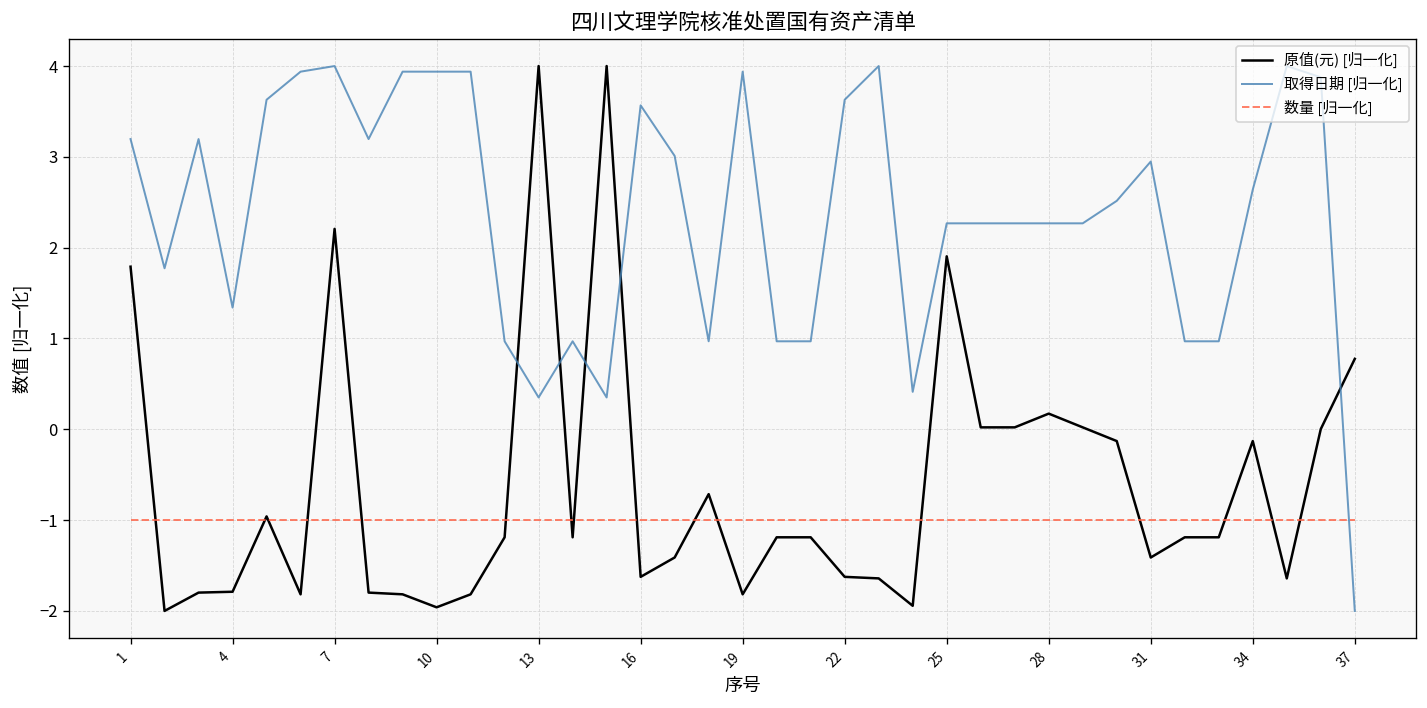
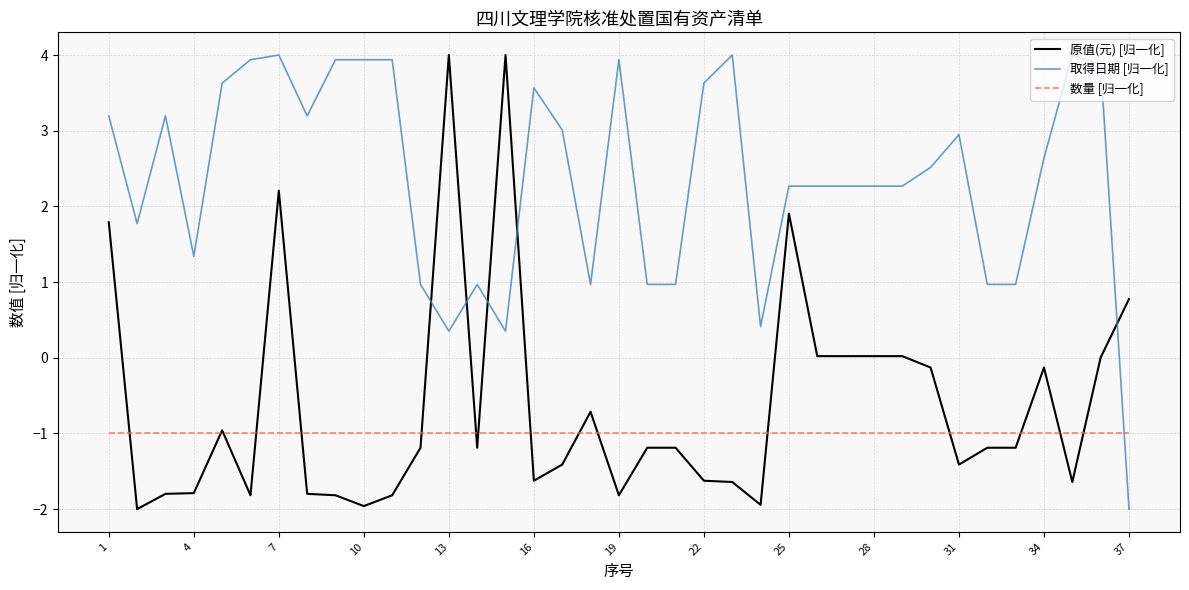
原值(元) [归一化], 28: 0.2 -> 0.0
